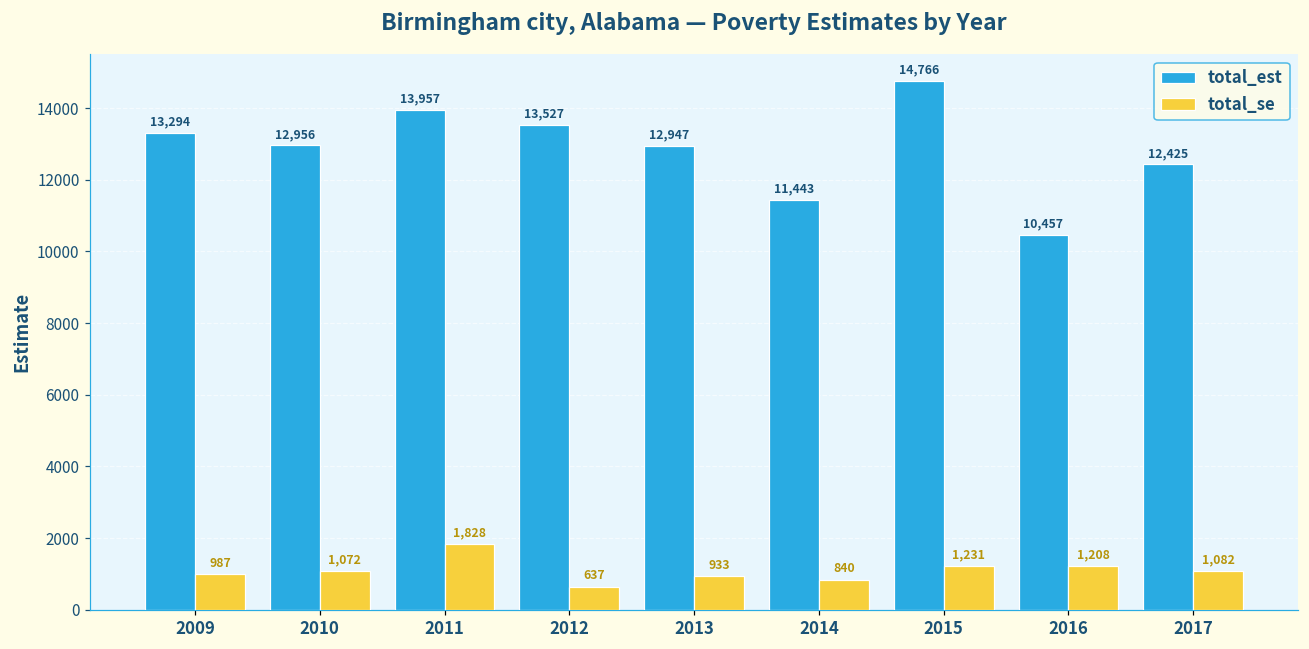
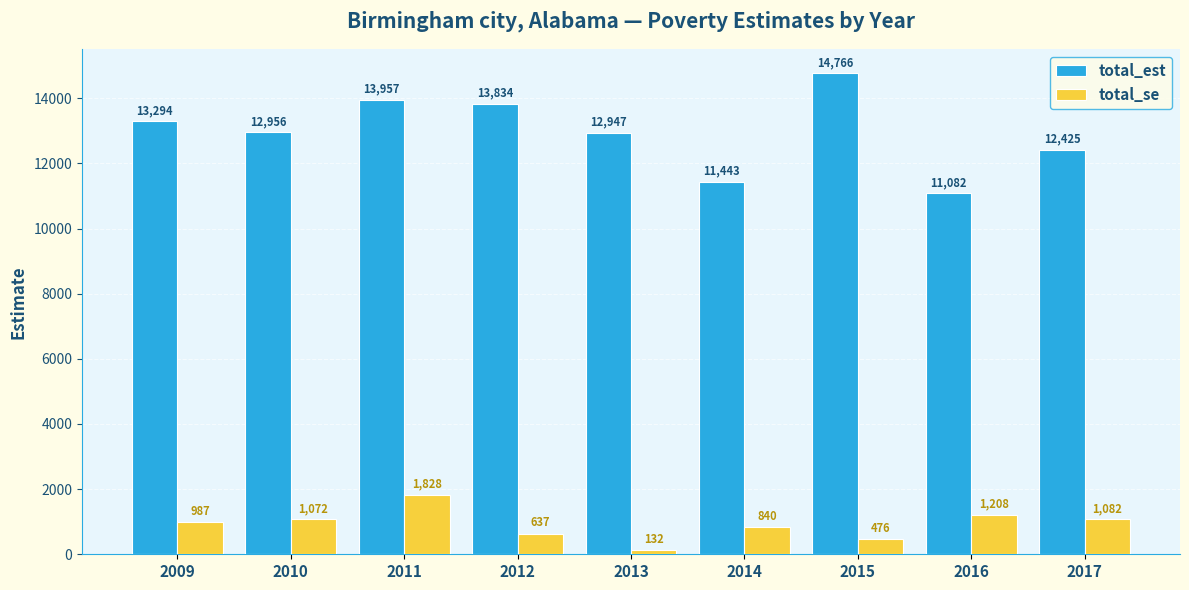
total_est, 2012: 13,527 -> 13,834
total_se, 2013: 933 -> 132
total_se, 2015: 1,231 -> 476
total_est, 2016: 10,457 -> 11,082
